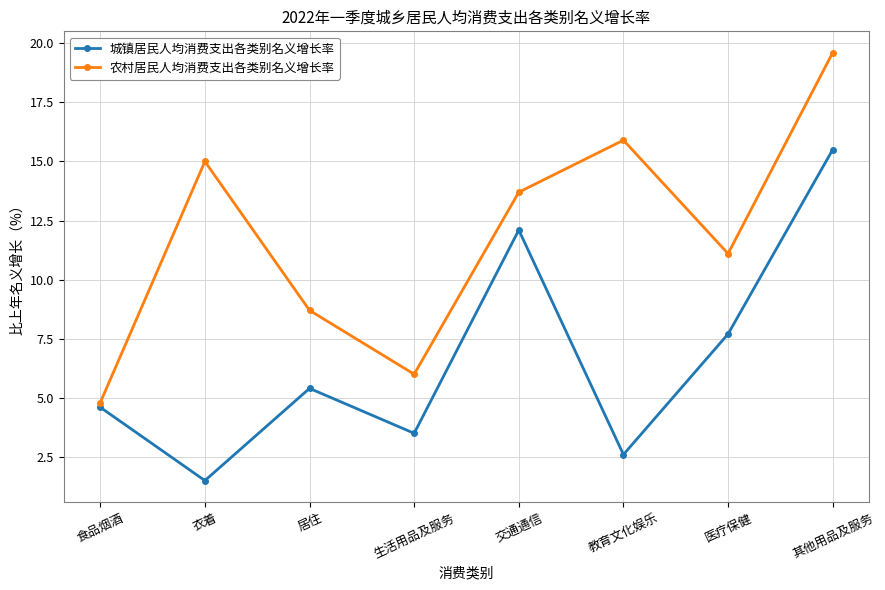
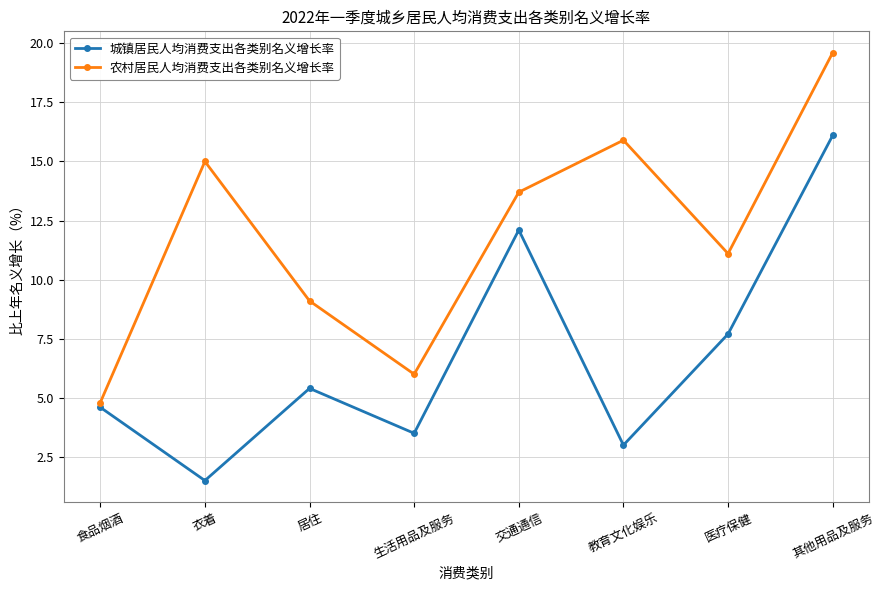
农村居民人均消费支出各类别名义增长率, 居住: 8.7 -> 9.1
城镇居民人均消费支出各类别名义增长率, 教育文化娱乐: 2.6 -> 3.0
城镇居民人均消费支出各类别名义增长率, 其他用品及服务: 15.5 -> 16.1
